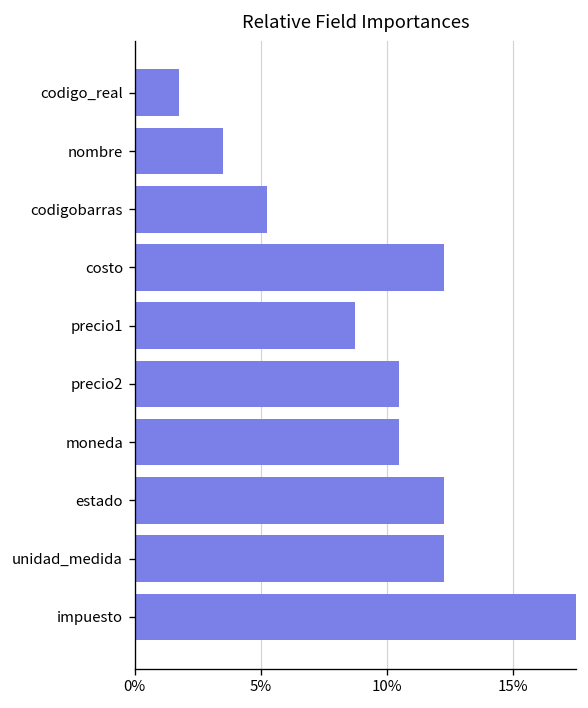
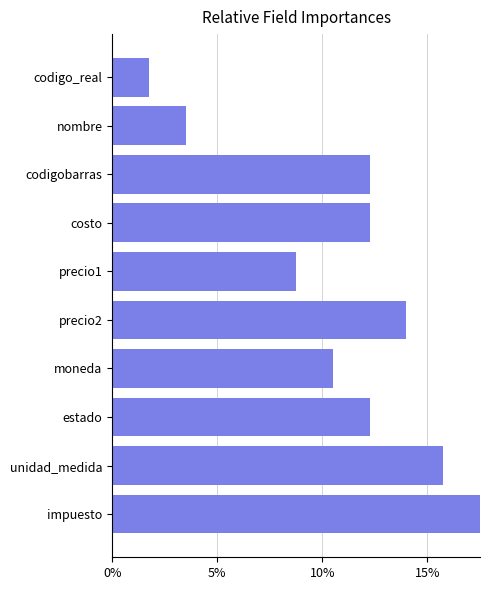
codigobarras: 5.3% -> 12.3%
precio2: 10.5% -> 14.0%
unidad_medida: 12.3% -> 15.8%
